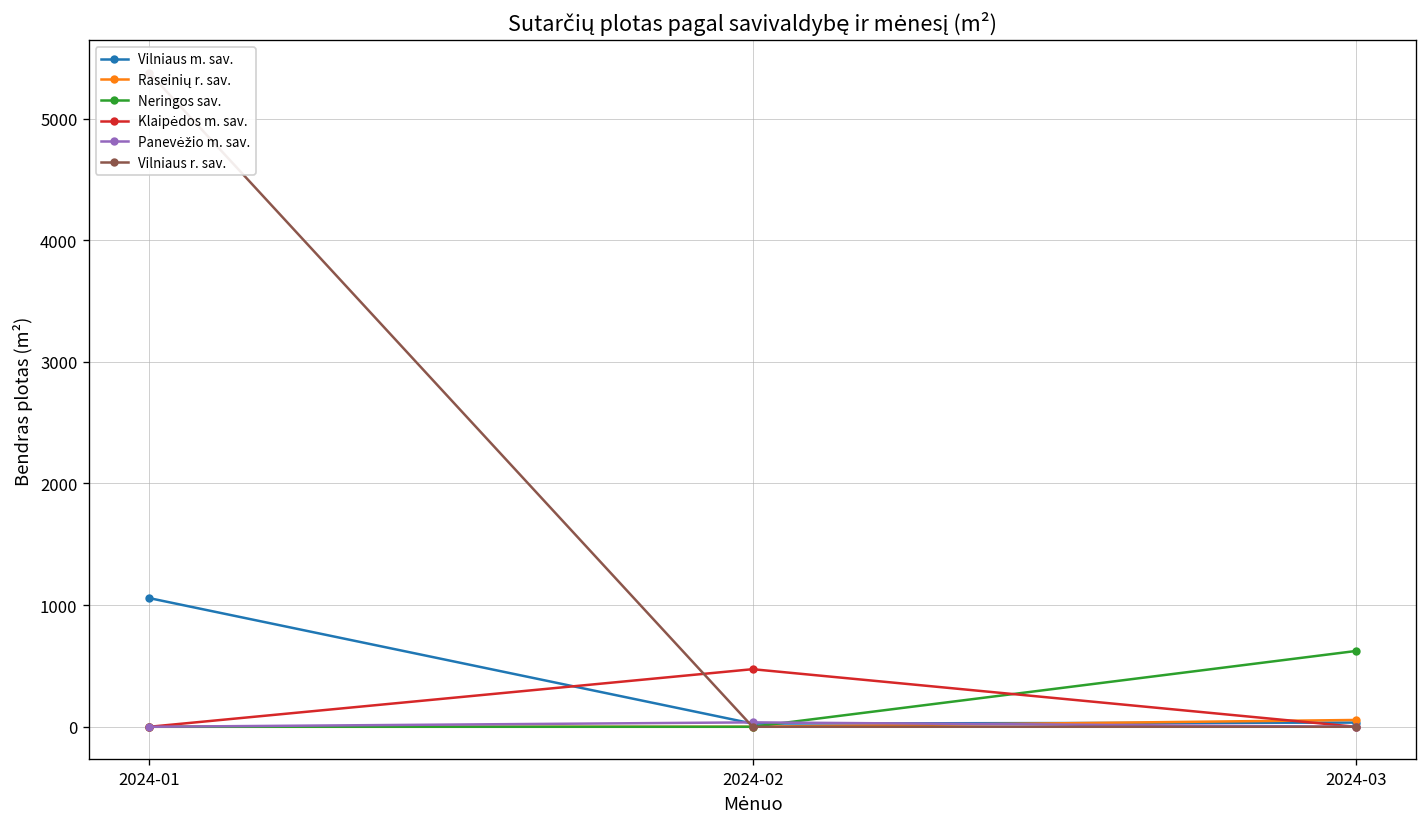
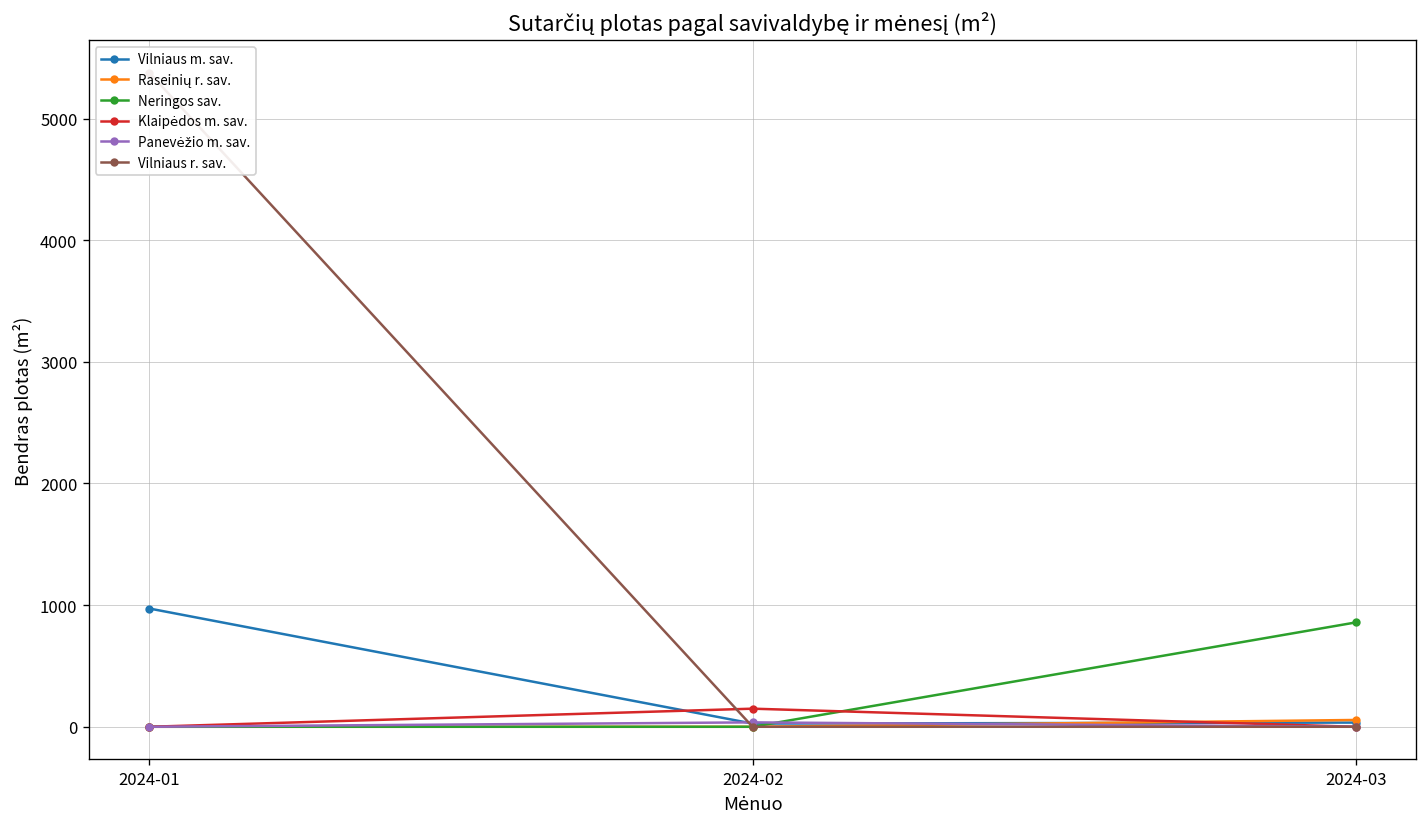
Vilniaus m. sav., 2024-01: 1060 -> 970
Klaipėdos m. sav., 2024-02: 470 -> 150
Neringos sav., 2024-03: 620 -> 860
